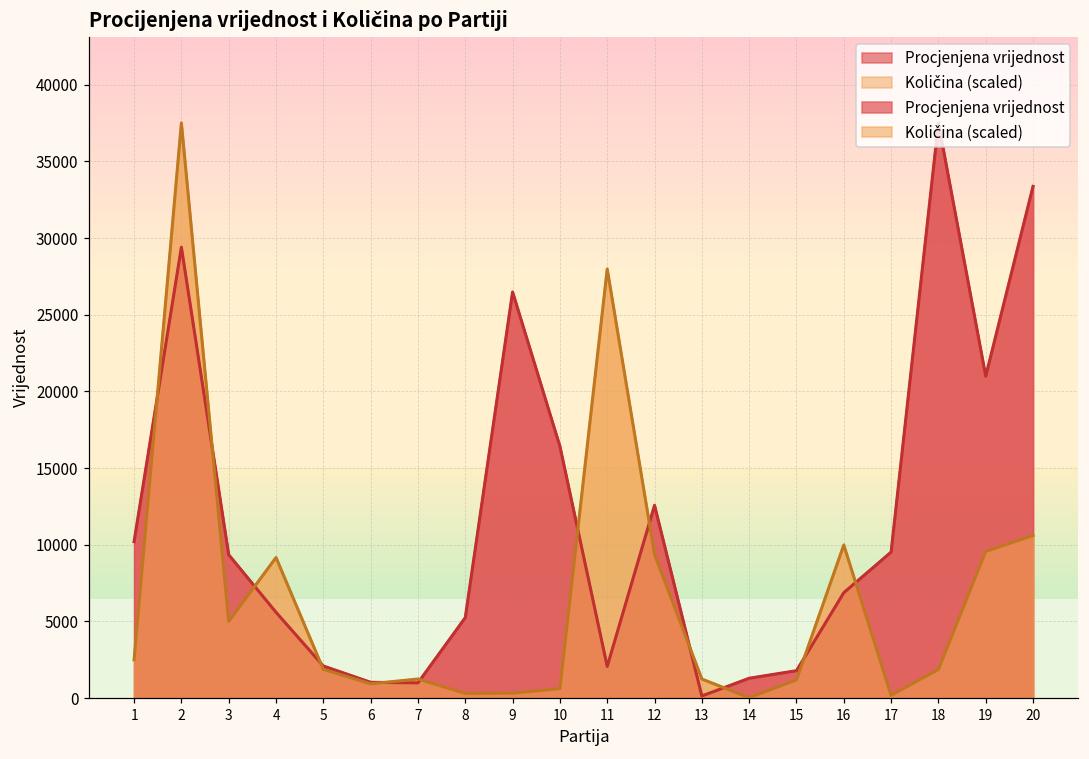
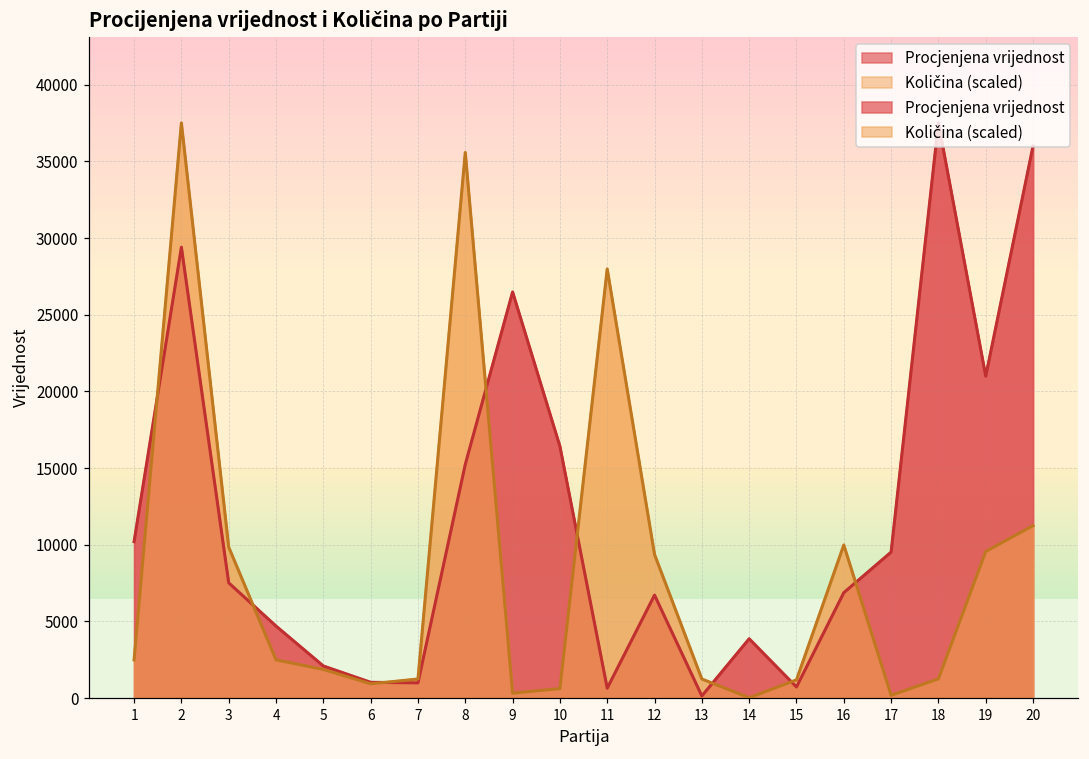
Procjenjena vrijednost, 3: 9400 -> 7500
Količina (scaled), 3: 5000 -> 9800
Procjenjena vrijednost, 4: 5600 -> 4700
Količina (scaled), 4: 9200 -> 2500
Procjenjena vrijednost, 8: 5300 -> 15200
Količina (scaled), 8: 300 -> 35600
Procjenjena vrijednost, 11: 2100 -> 700
Procjenjena vrijednost, 12: 12600 -> 6700
Procjenjena vrijednost, 14: 1300 -> 3900
Procjenjena vrijednost, 15: 1800 -> 700
Količina (scaled), 18: 1900 -> 1300
Procjenjena vrijednost, 20: 33400 -> 36000
Količina (scaled), 20: 10600 -> 11300
